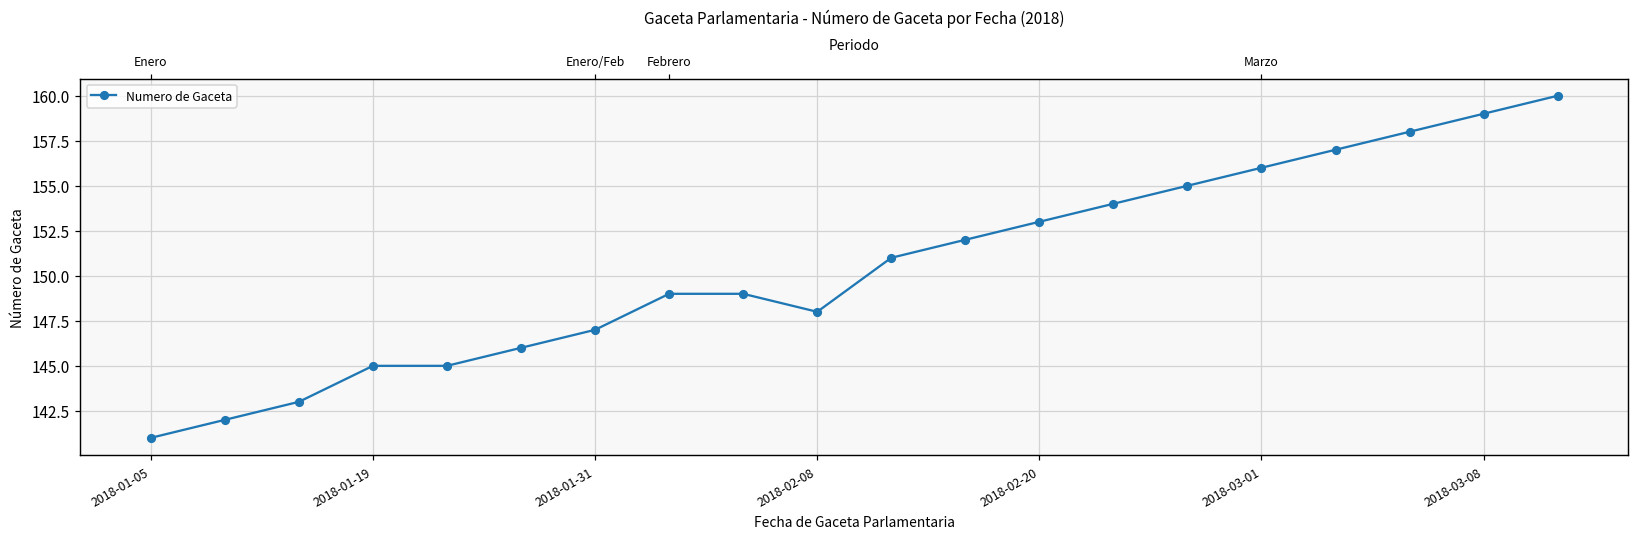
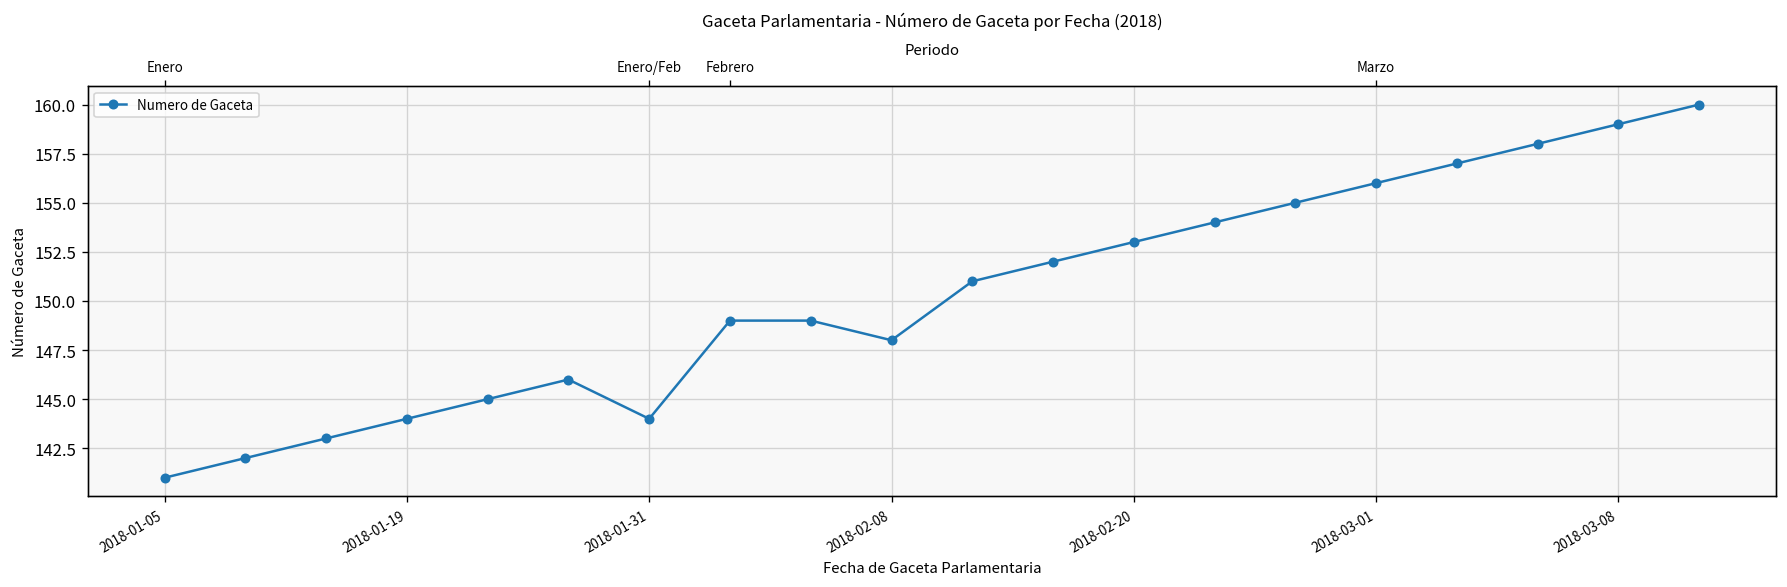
2018-01-19: 145 -> 144
2018-01-31: 147 -> 144
